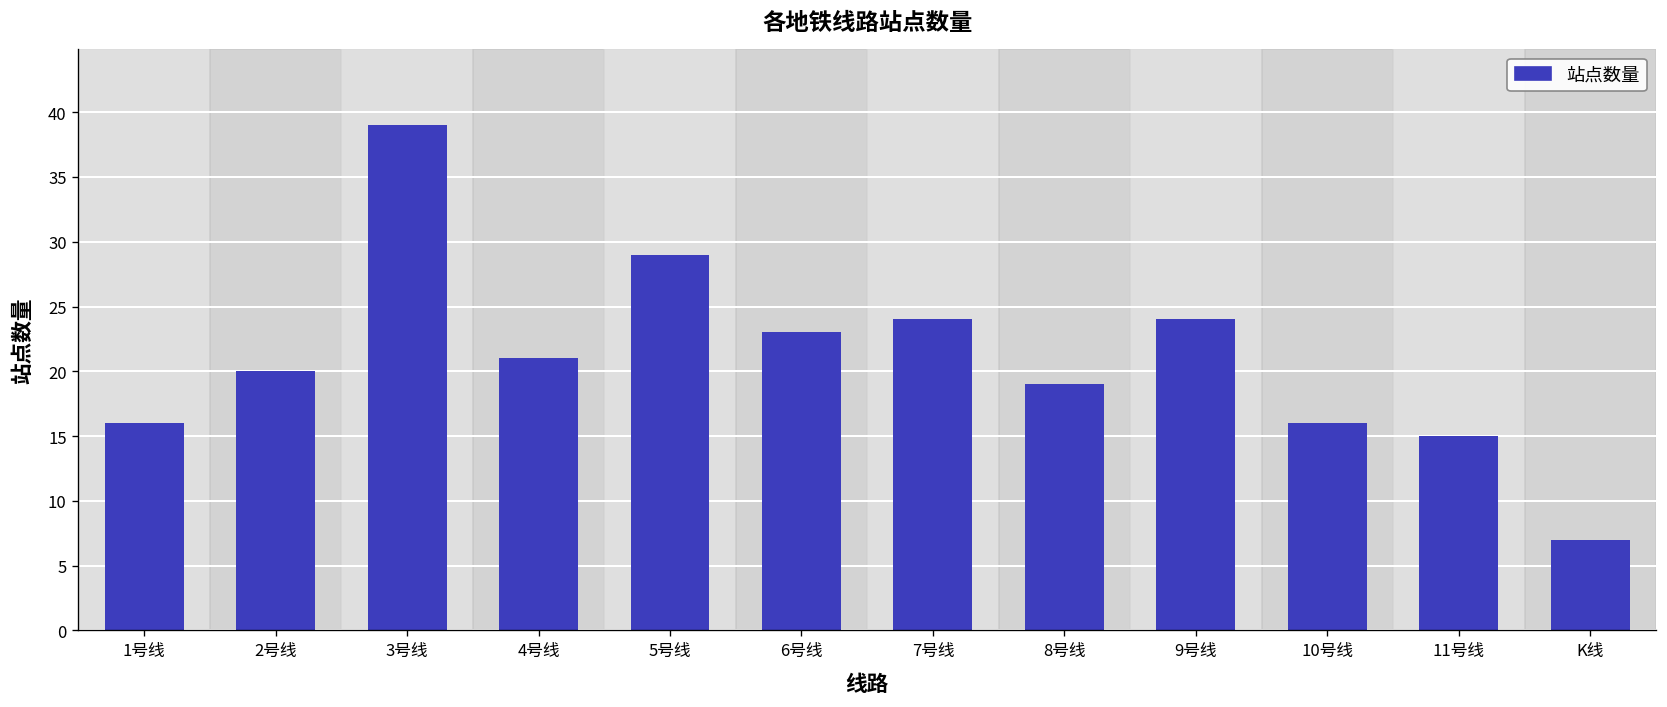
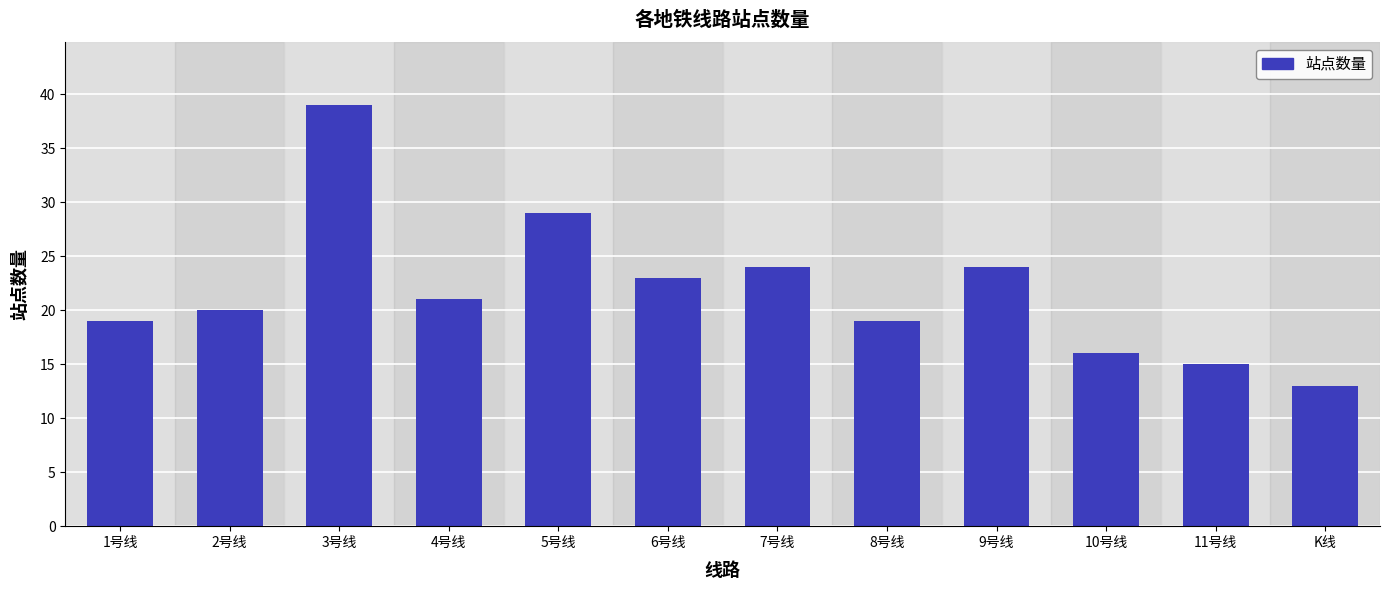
1号线: 16 -> 19
K线: 7 -> 13
